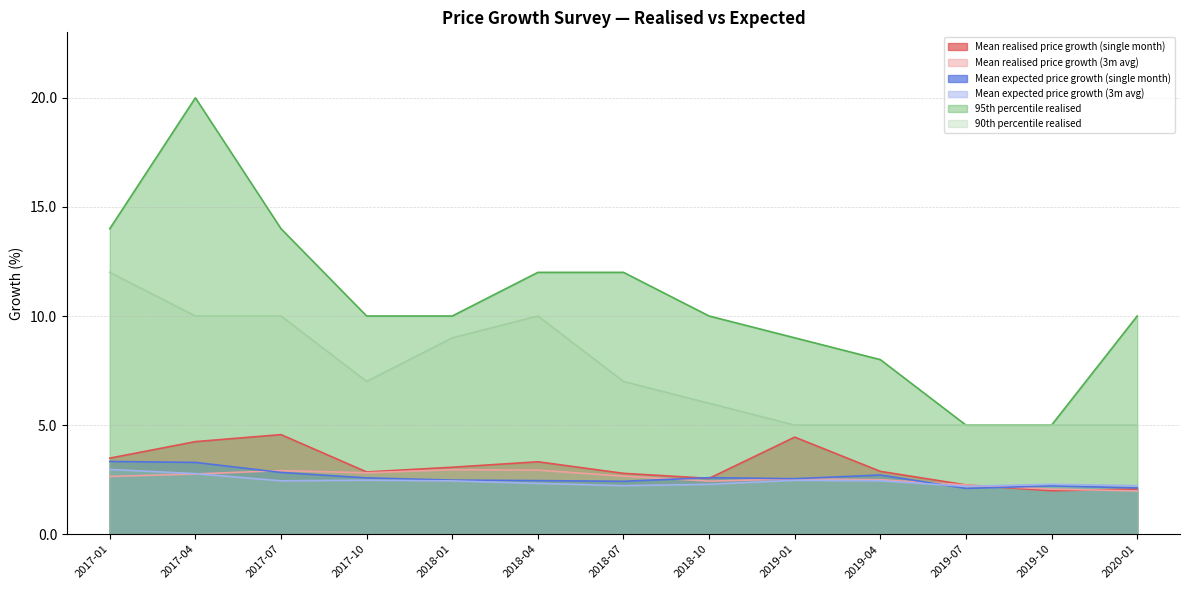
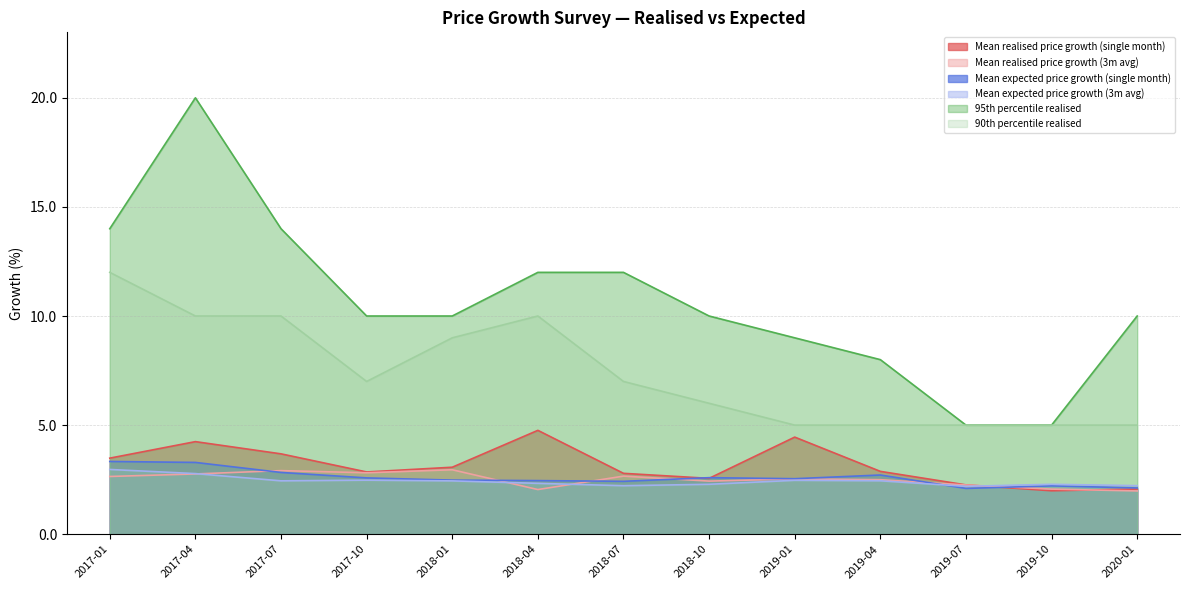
Mean realised price growth (single month), 2017-07: 4.6 -> 3.7
Mean realised price growth (single month), 2018-04: 3.3 -> 4.8
Mean realised price growth (3m avg), 2018-04: 2.9 -> 2.0
